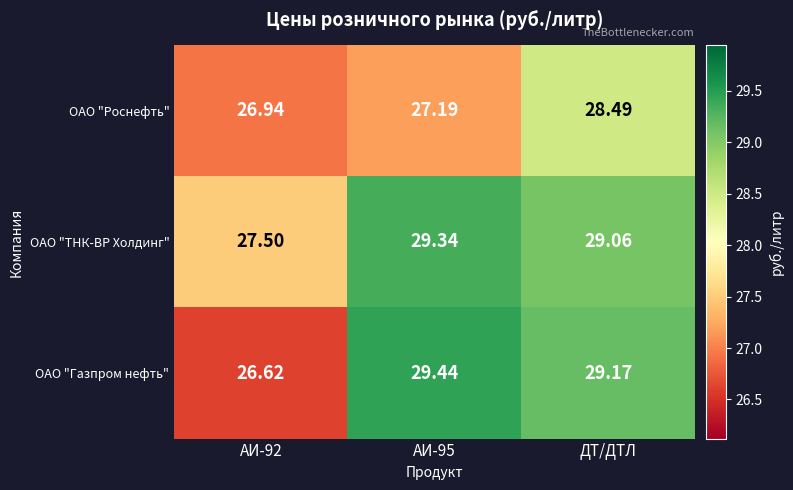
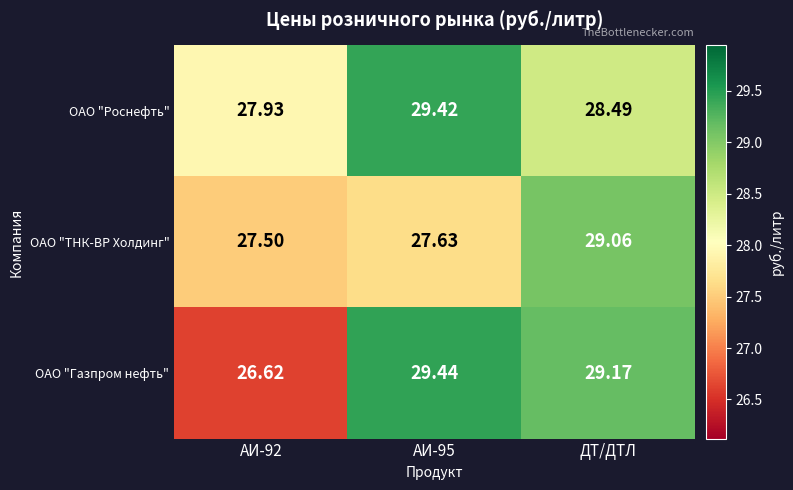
ОАО "Роснефть", АИ-92: 26.94 -> 27.93
ОАО "Роснефть", АИ-95: 27.19 -> 29.42
ОАО "ТНК-ВР Холдинг", АИ-95: 29.34 -> 27.63
